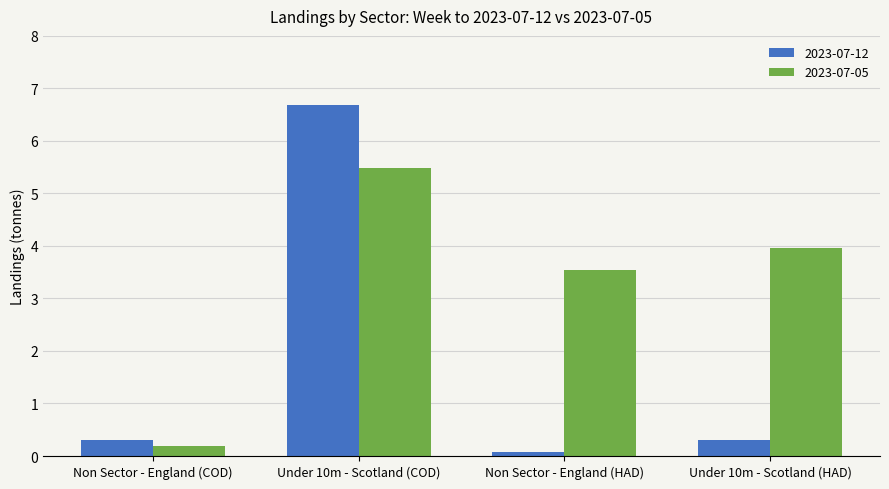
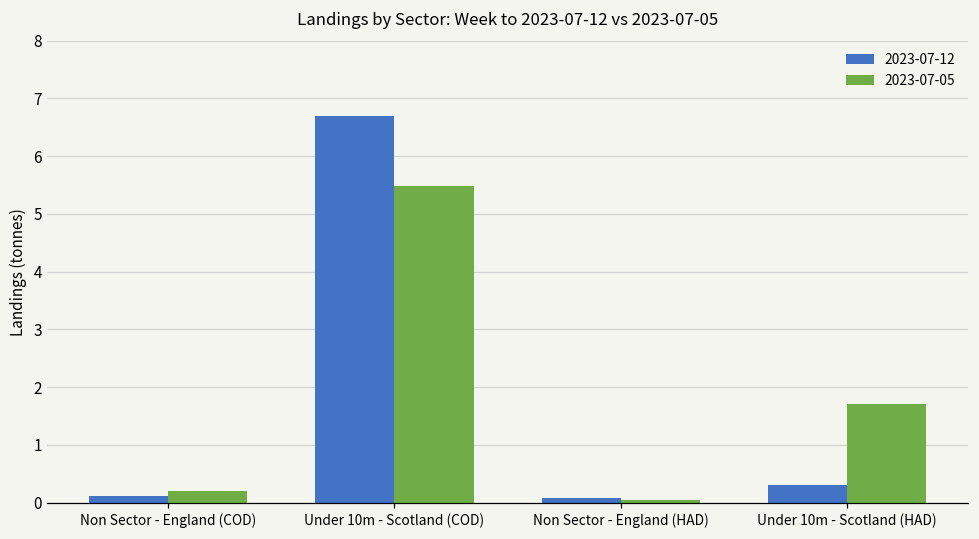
2023-07-12, Non Sector - England (COD): 0.3 -> 0.1
2023-07-05, Non Sector - England (HAD): 3.5 -> 0.1
2023-07-05, Under 10m - Scotland (HAD): 4.0 -> 1.7
